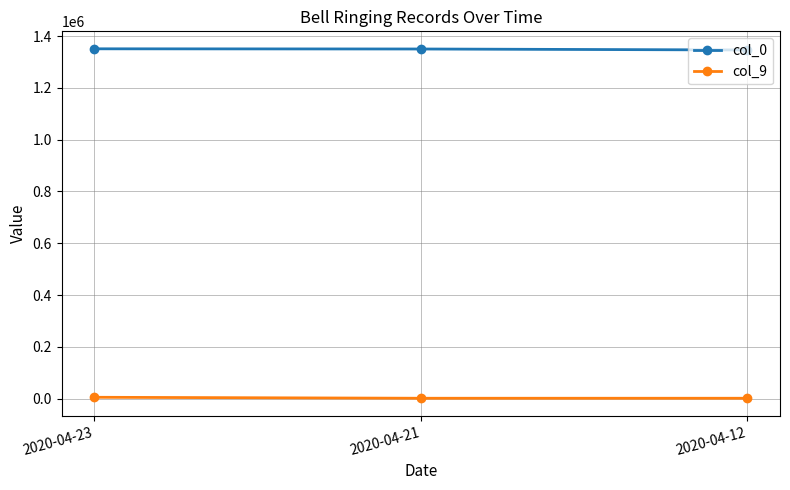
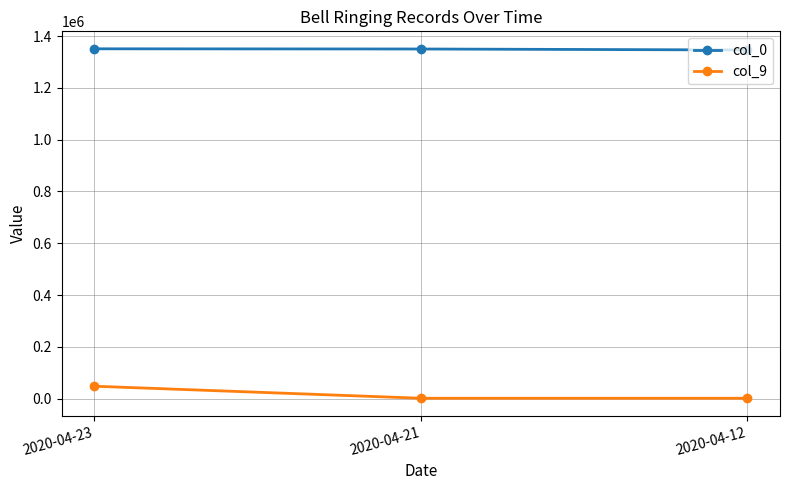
col_9, 2020-04-23: 10000 -> 50000
